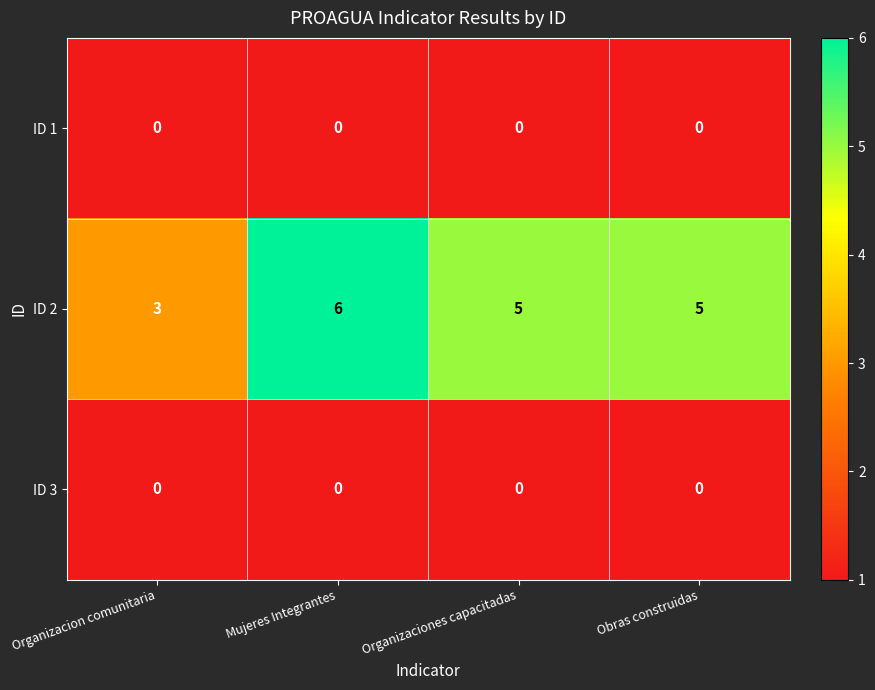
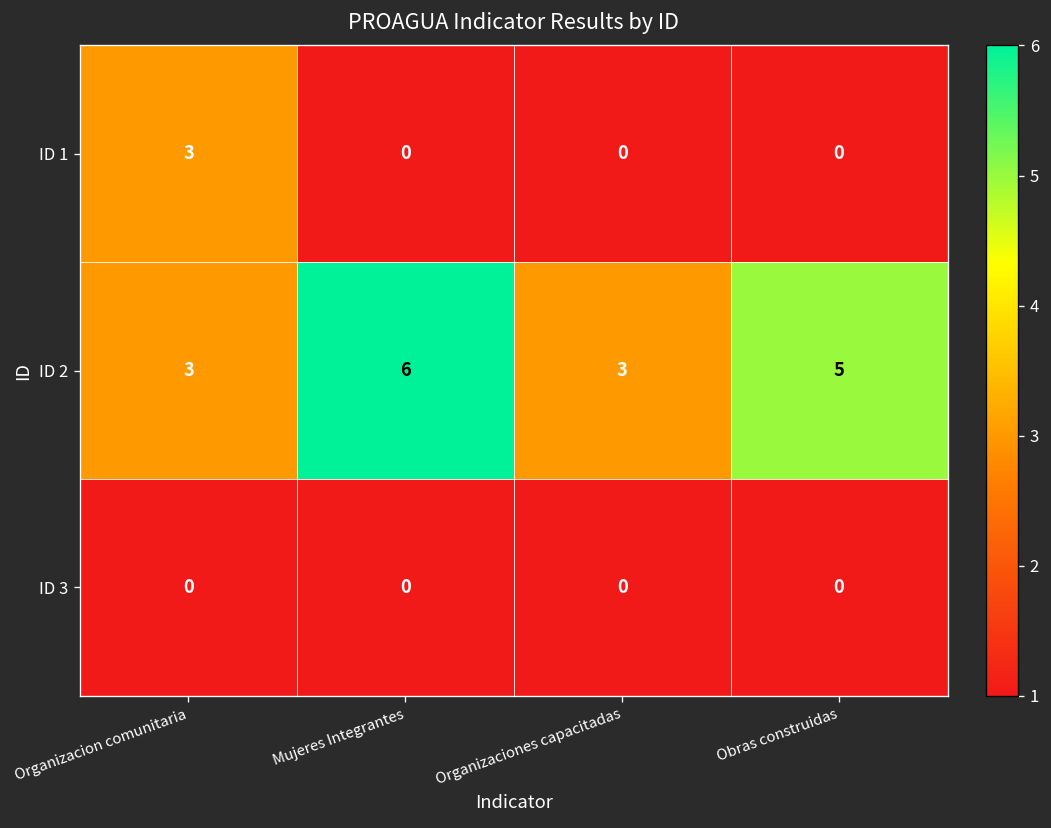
ID 1, Organizacion comunitaria: 0 -> 3
ID 2, Organizaciones capacitadas: 5 -> 3
